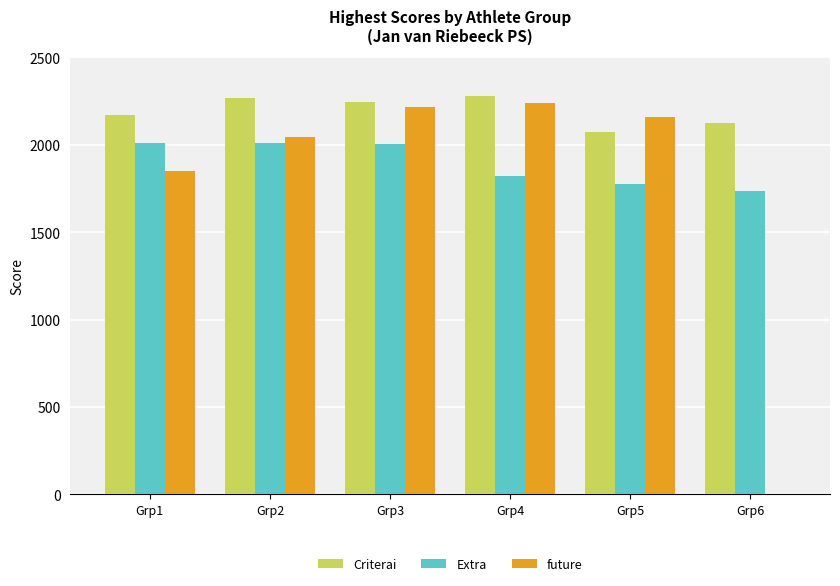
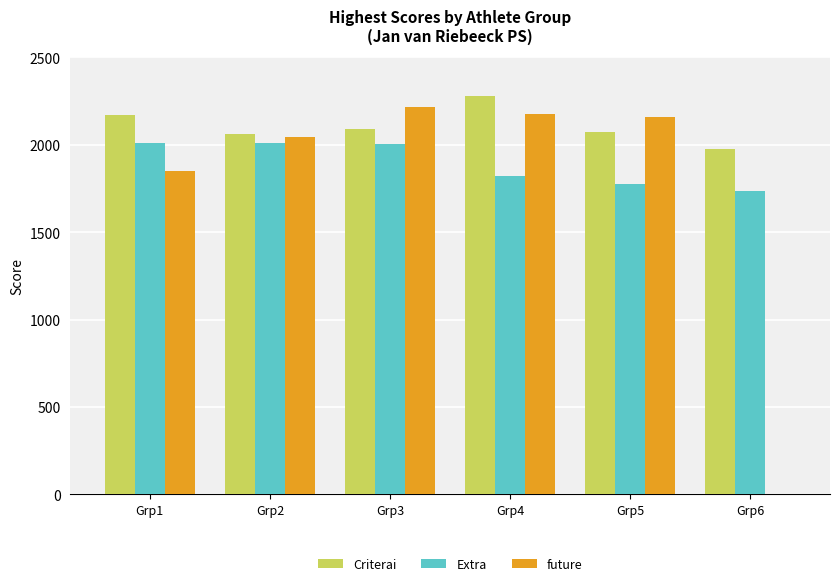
Criterai, Grp2: 2270 -> 2060
Criterai, Grp3: 2240 -> 2090
future, Grp4: 2240 -> 2180
Criterai, Grp6: 2120 -> 1980
